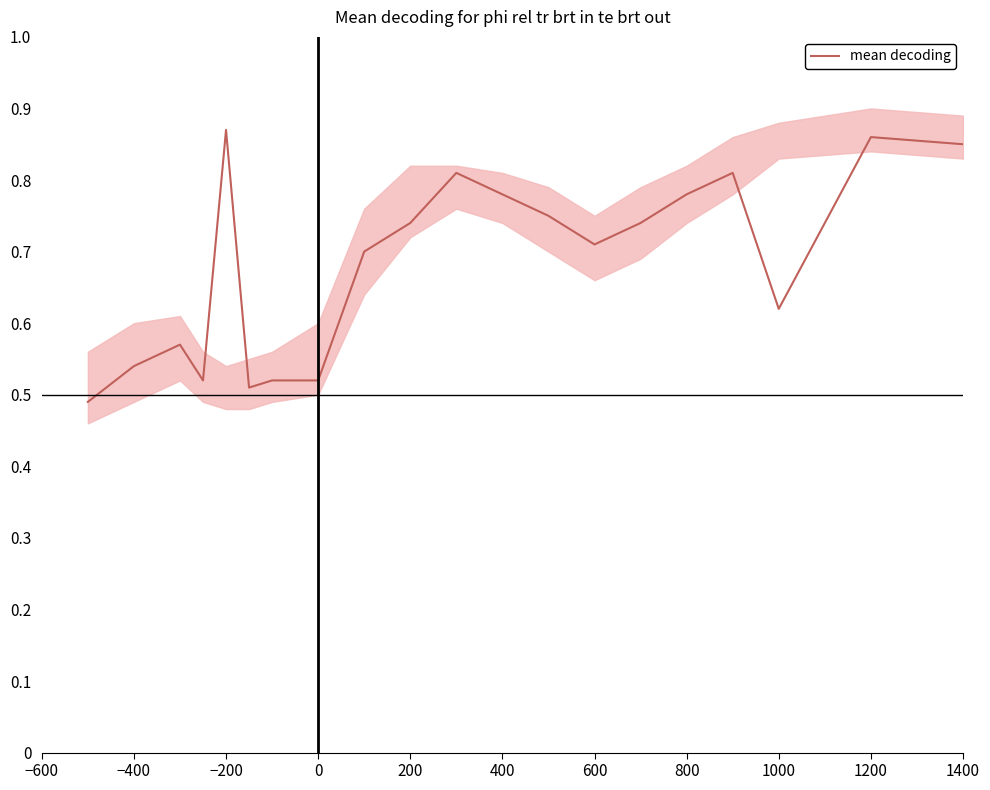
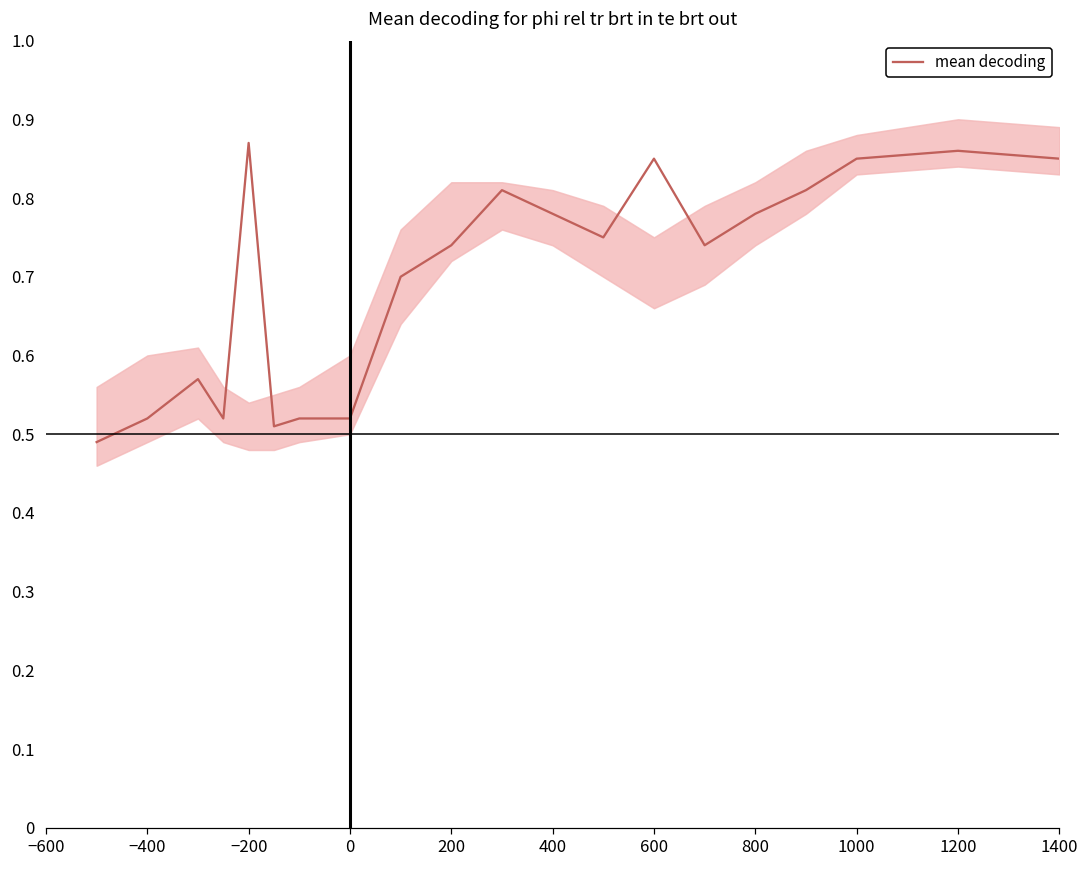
mean decoding, −400: 0.54 -> 0.52
mean decoding, 600: 0.71 -> 0.85
mean decoding, 1000: 0.62 -> 0.85
